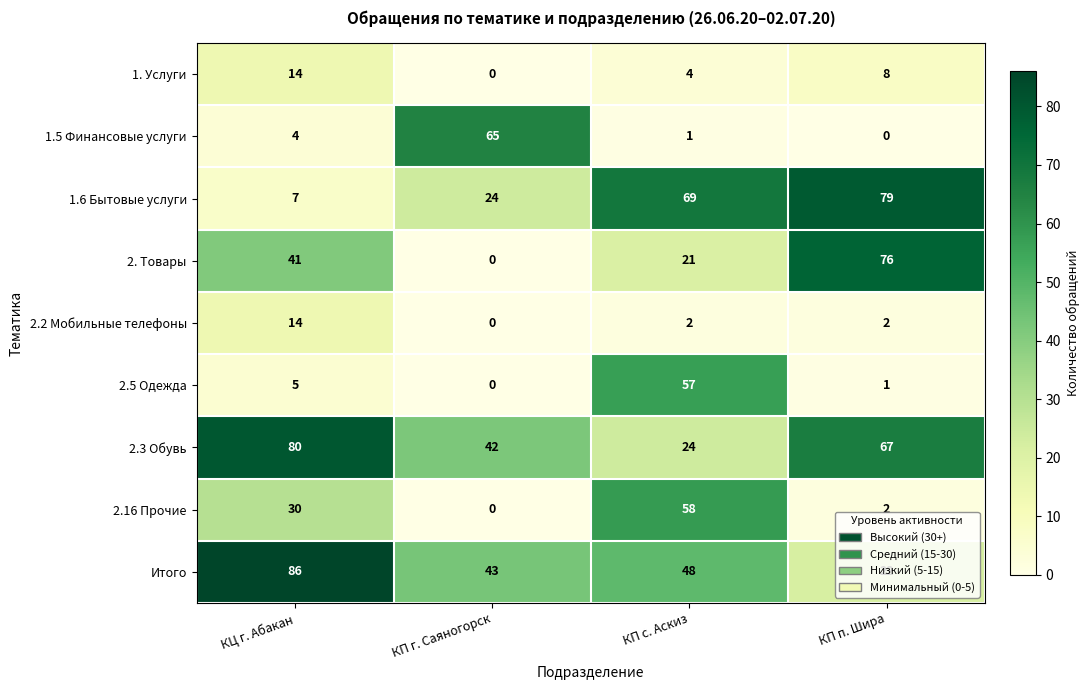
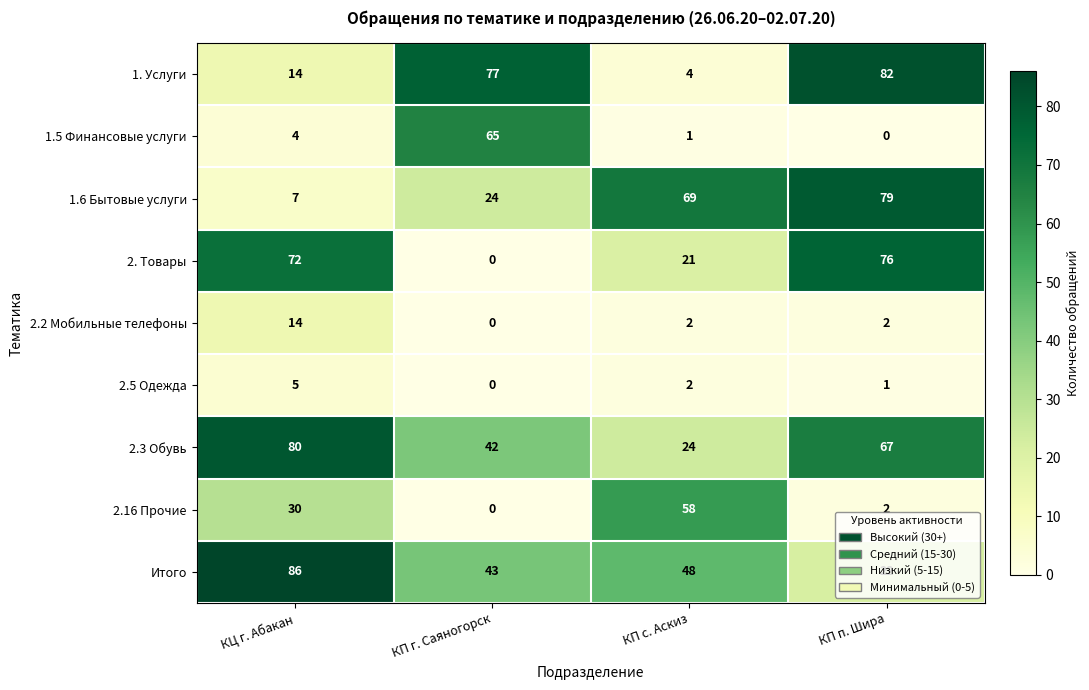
1. Услуги, КП г. Саяногорск: 0 -> 77
1. Услуги, КП п. Шира: 8 -> 82
2. Товары, КЦ г. Абакан: 41 -> 72
2.5 Одежда, КП с. Аскиз: 57 -> 2
